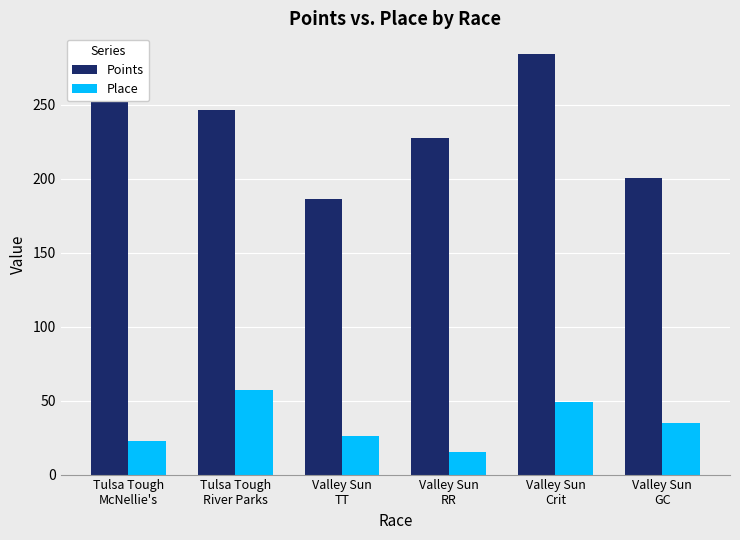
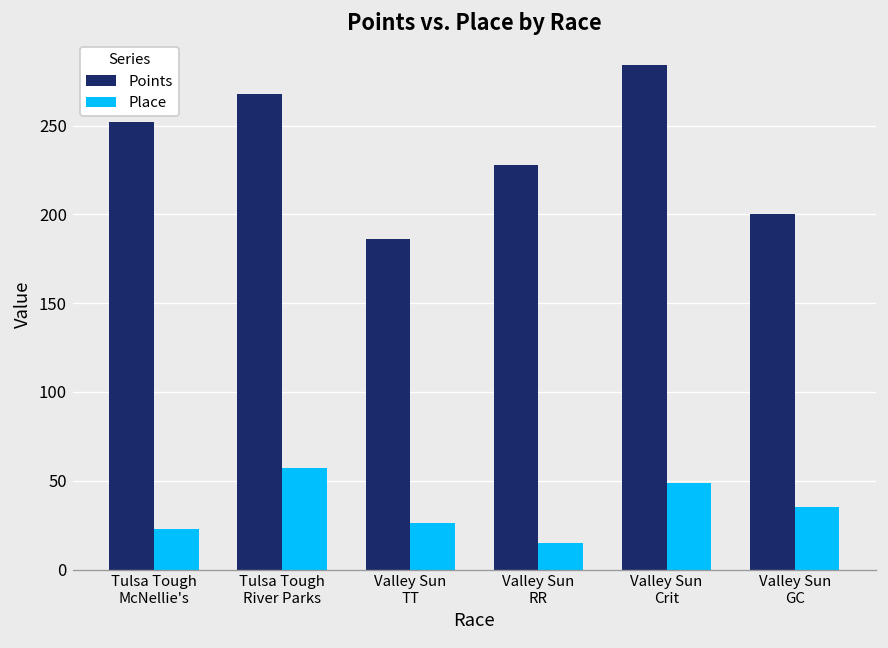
Points, Tulsa Tough River Parks: 246 -> 268
